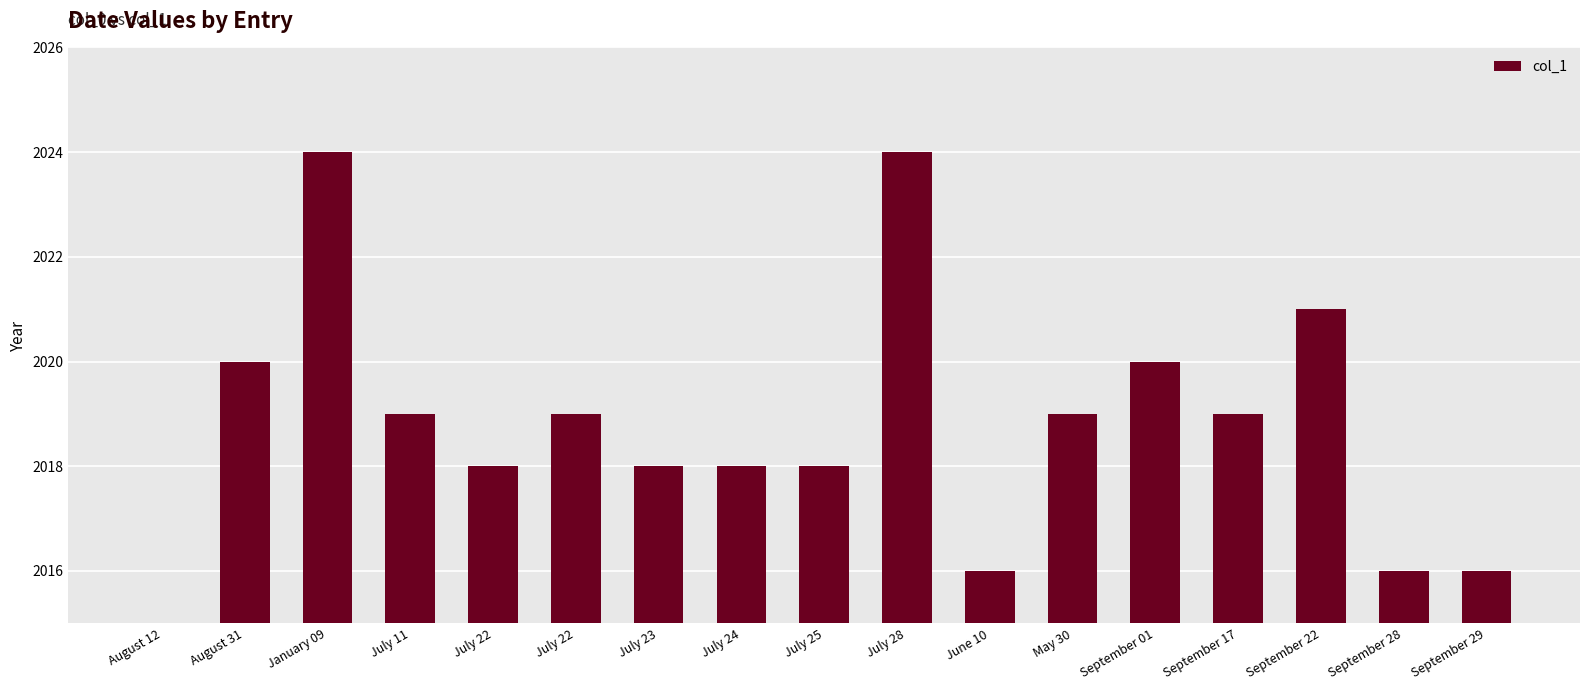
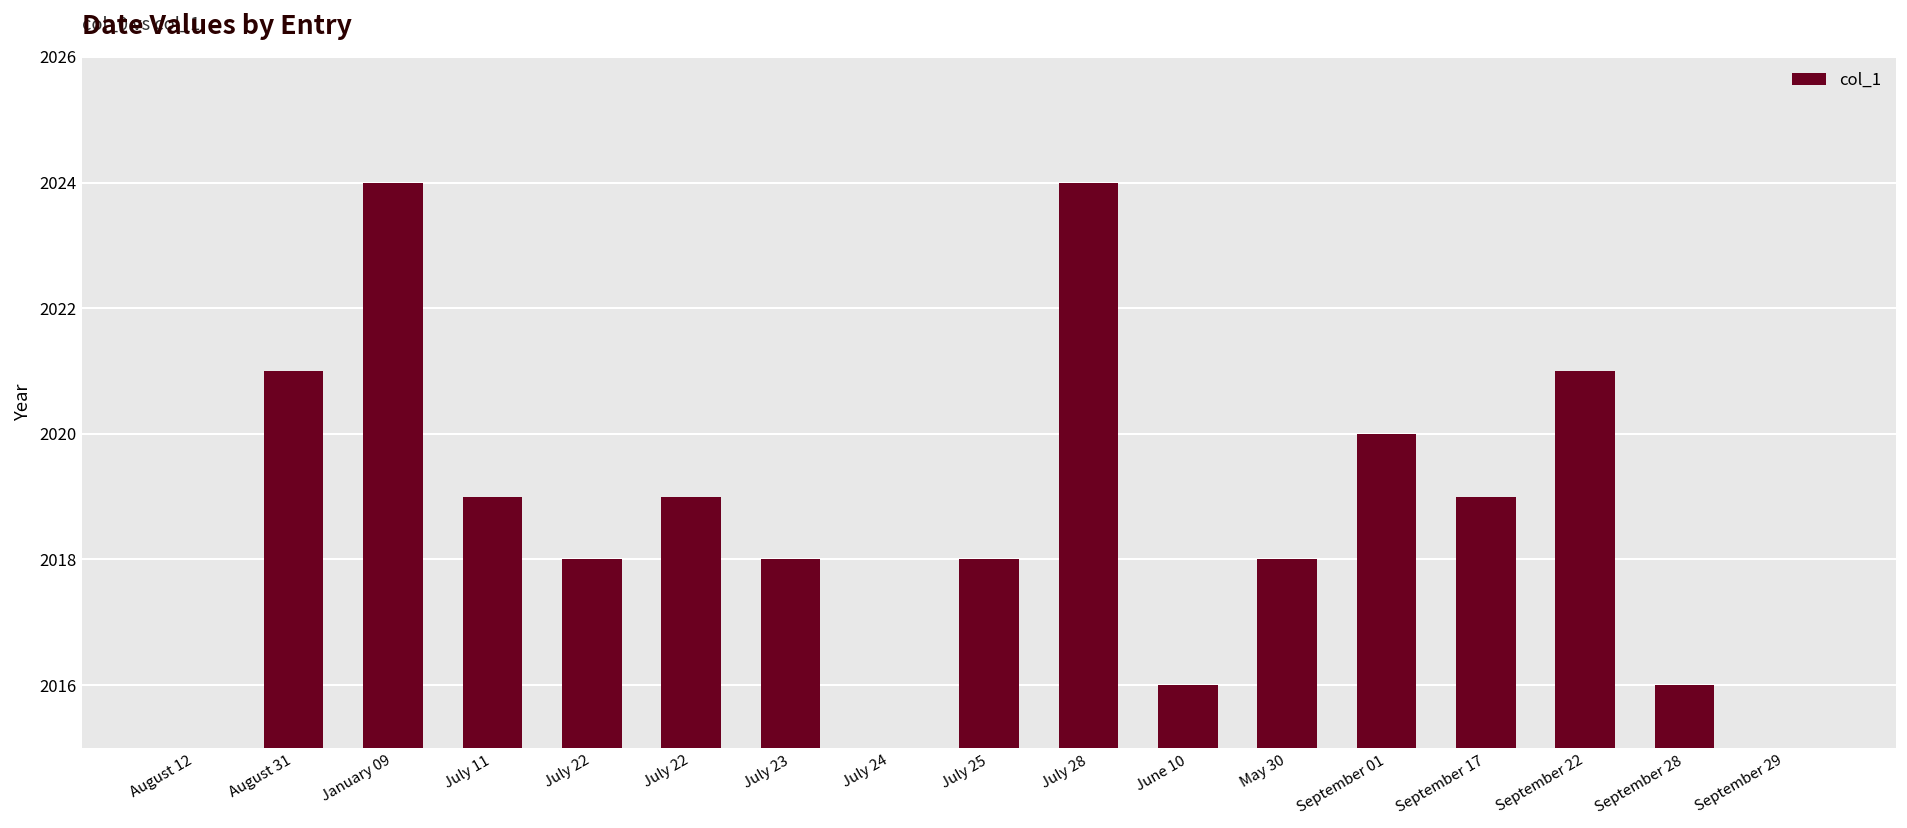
August 31: 2020 -> 2021
July 24: 2018 -> 2015
May 30: 2019 -> 2018
September 29: 2016 -> 2015
